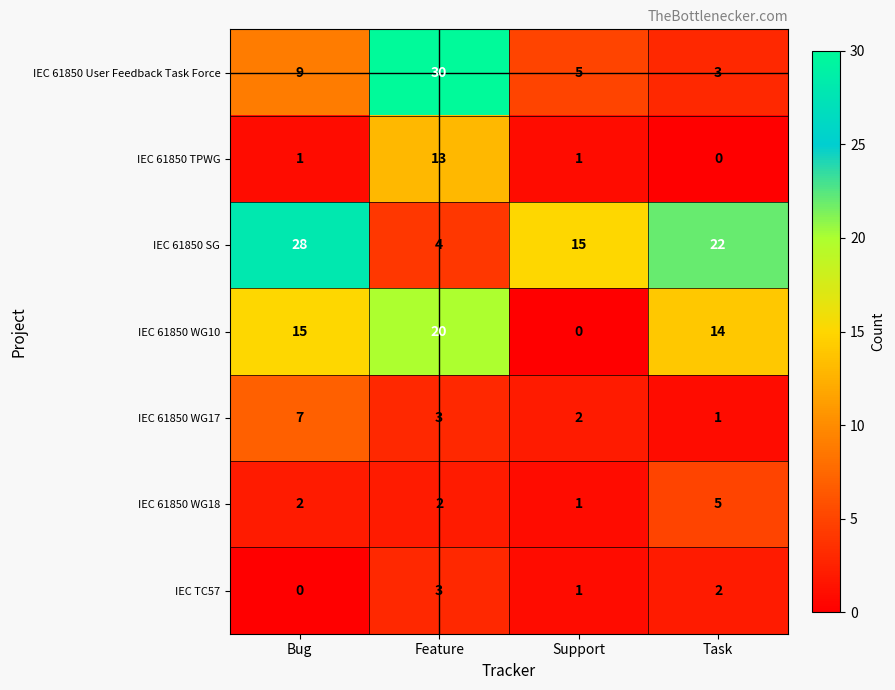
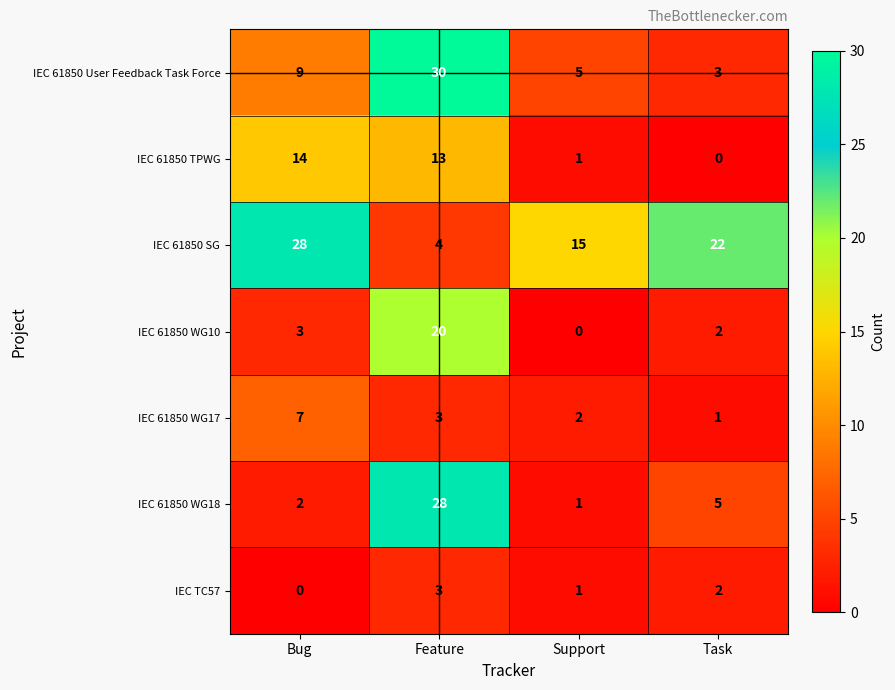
IEC 61850 TPWG, Bug: 1 -> 14
IEC 61850 WG10, Bug: 15 -> 3
IEC 61850 WG10, Task: 14 -> 2
IEC 61850 WG18, Feature: 2 -> 28
